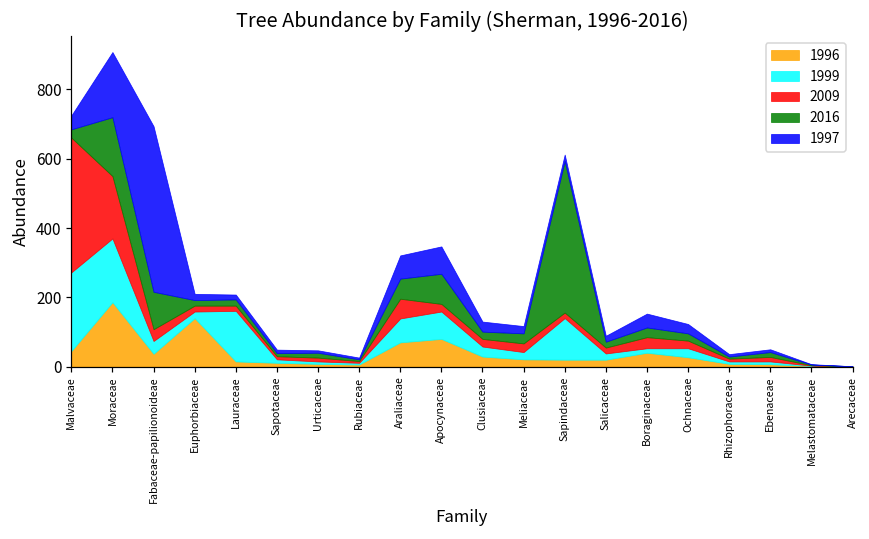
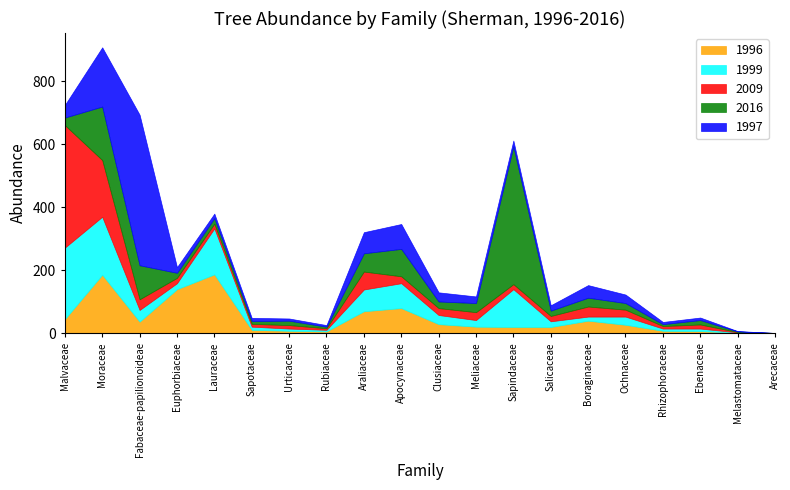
1996, Lauraceae: 20 -> 190
